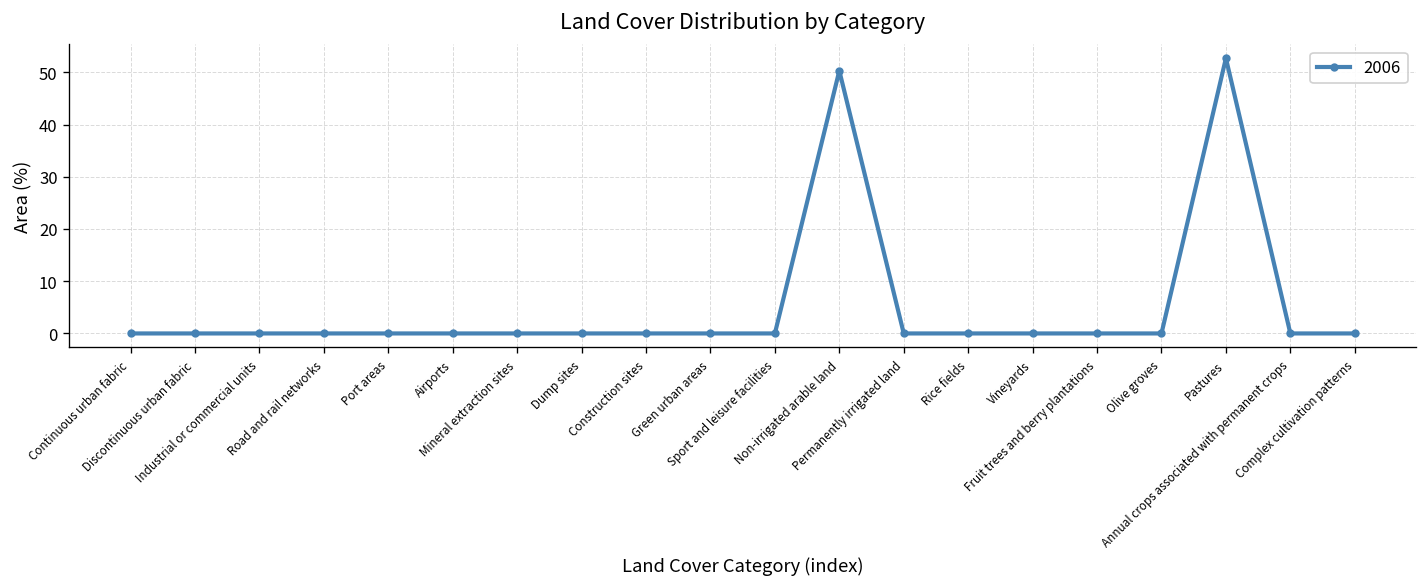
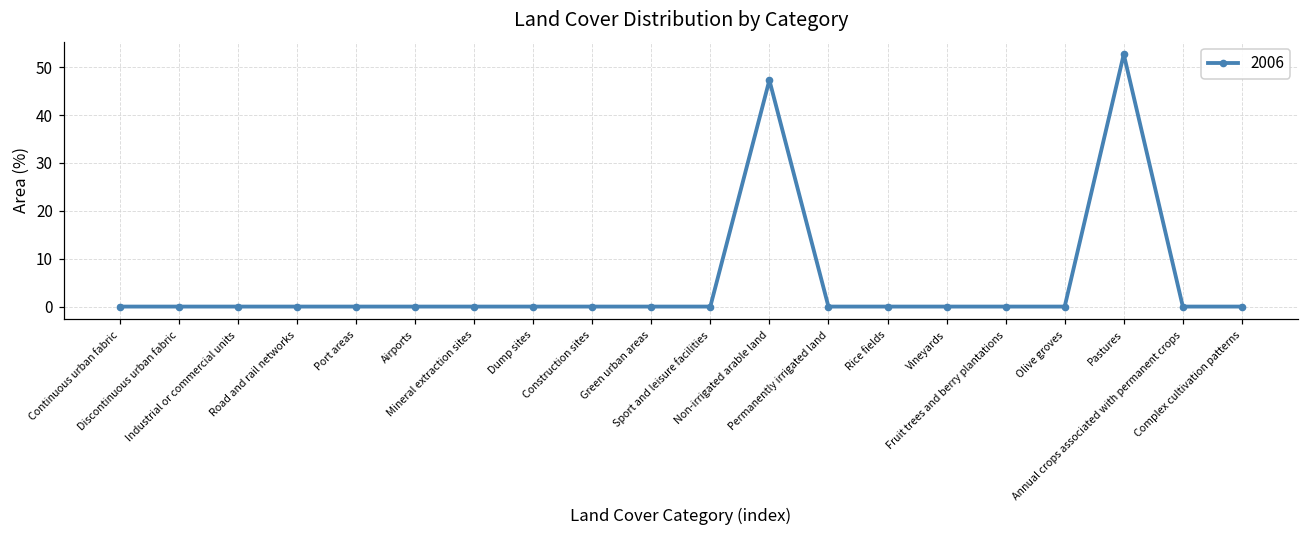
Non-irrigated arable land: 50 -> 47
